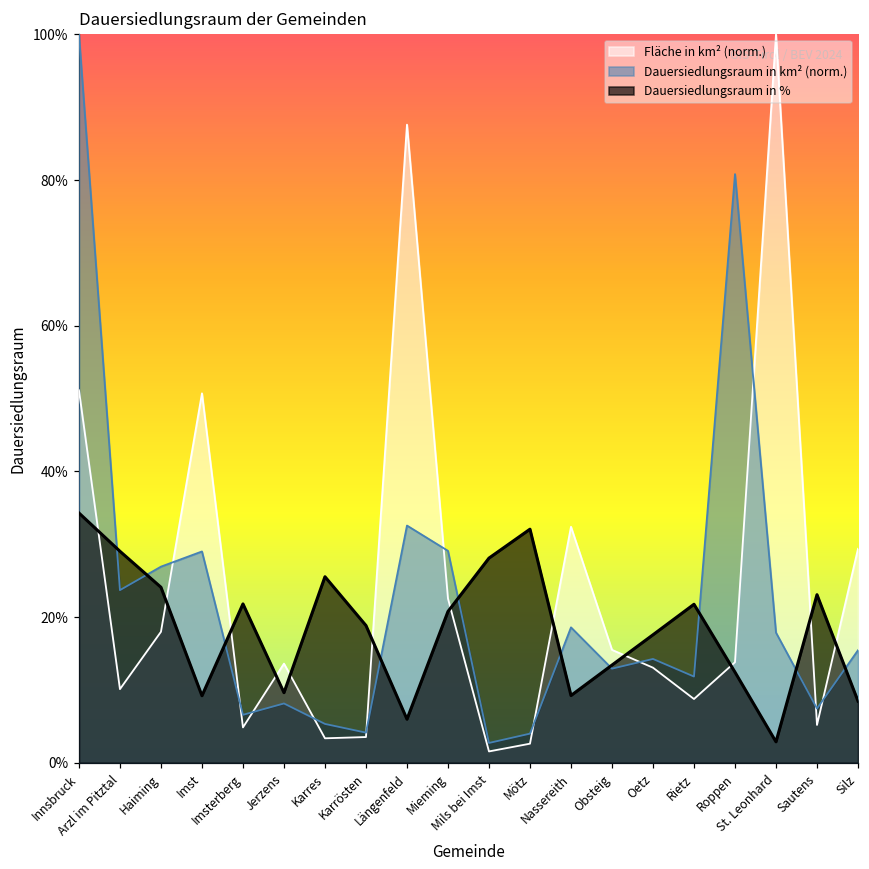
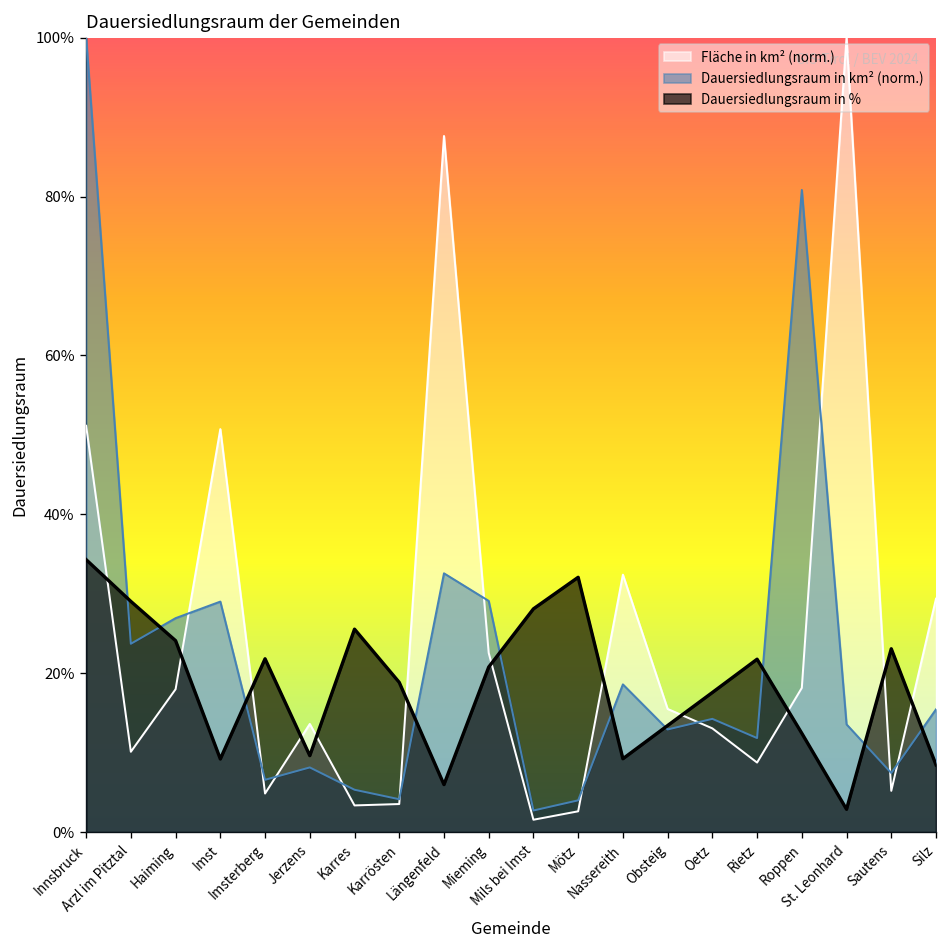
Fläche in km² (norm.), Roppen: 14% -> 18%
Dauersiedlungsraum in km² (norm.), St. Leonhard: 18% -> 14%
